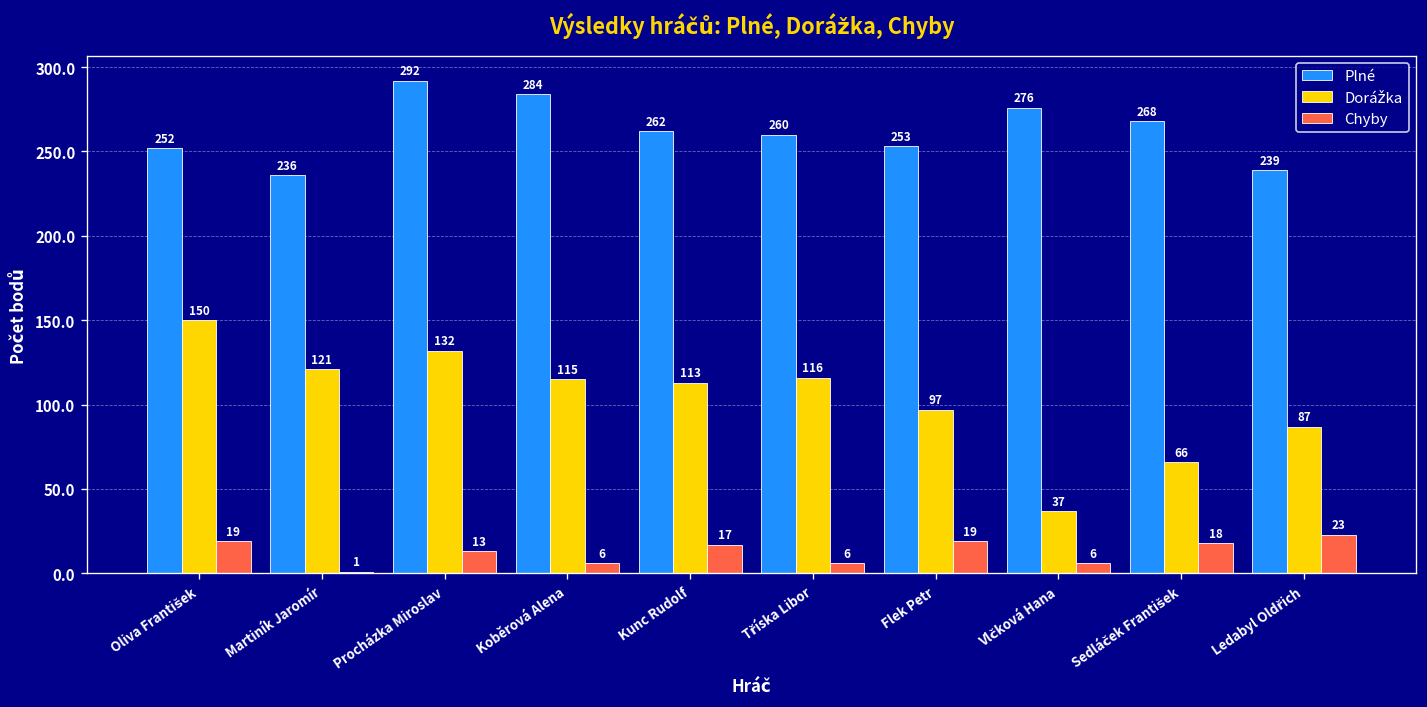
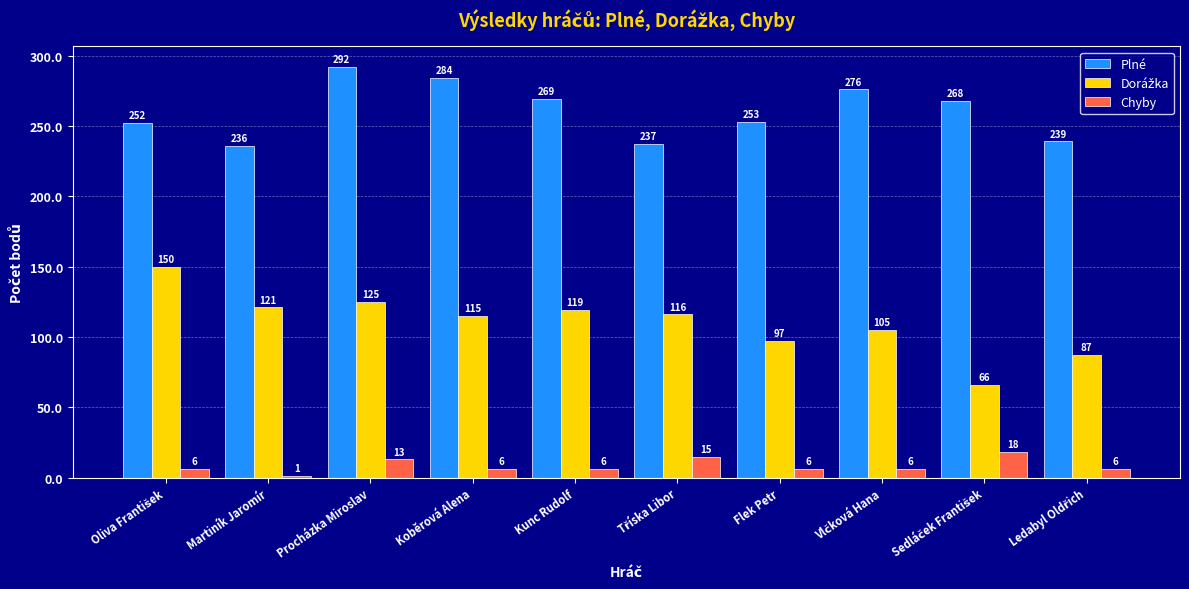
Chyby, Oliva František: 19 -> 6
Dorážka, Procházka Miroslav: 132 -> 125
Plné, Kunc Rudolf: 262 -> 269
Dorážka, Kunc Rudolf: 113 -> 119
Chyby, Kunc Rudolf: 17 -> 6
Plné, Tříska Libor: 260 -> 237
Chyby, Tříska Libor: 6 -> 15
Chyby, Flek Petr: 19 -> 6
Dorážka, Vlčková Hana: 37 -> 105
Chyby, Ledabyl Oldřich: 23 -> 6
